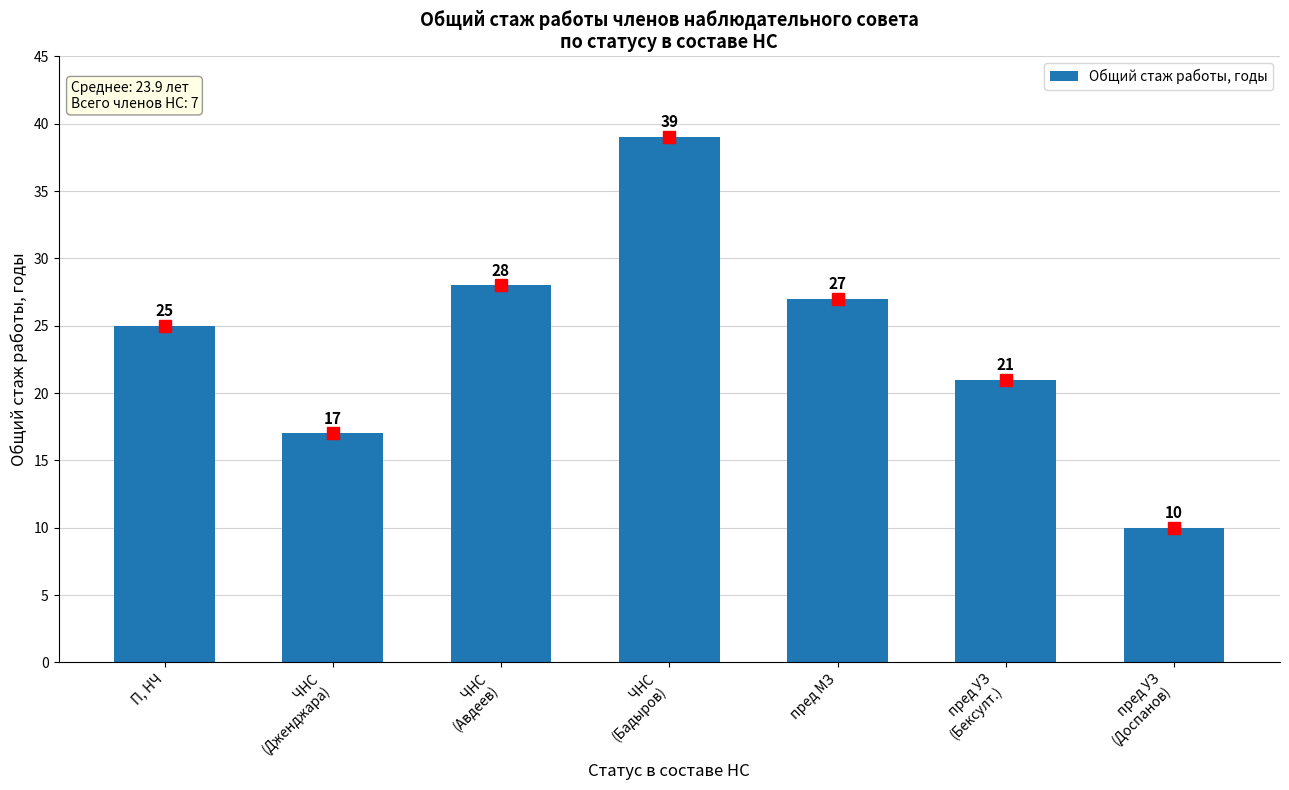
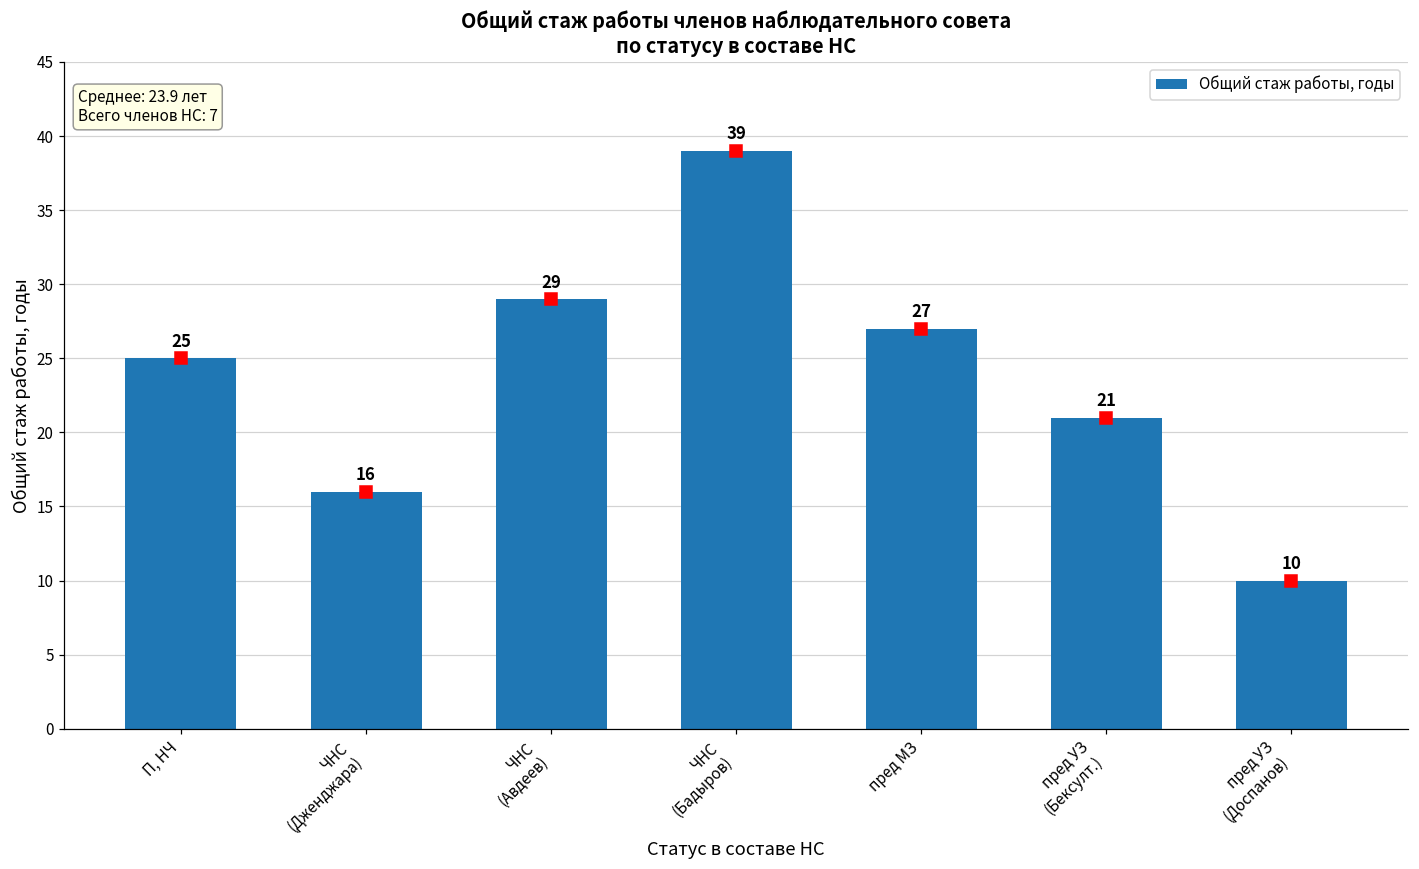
ЧНС (Дженджара): 17 -> 16
ЧНС (Авдеев): 28 -> 29
